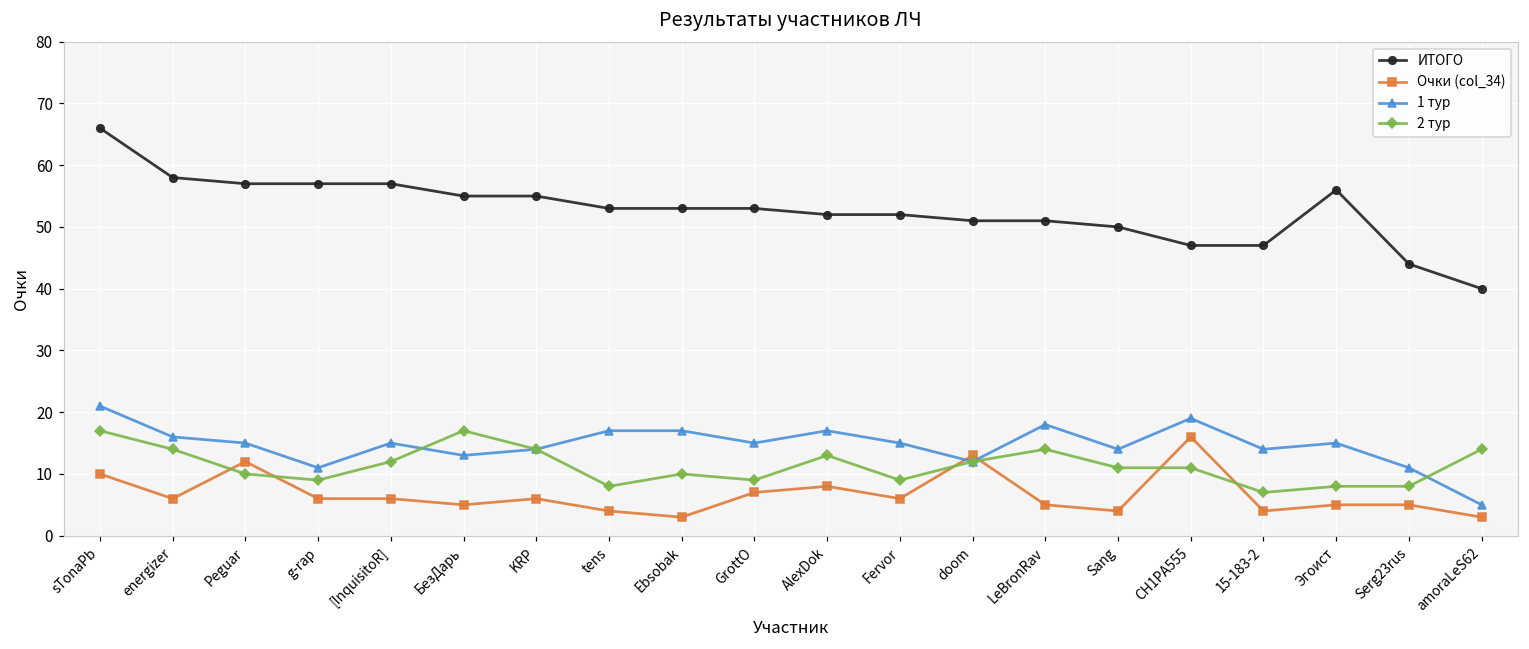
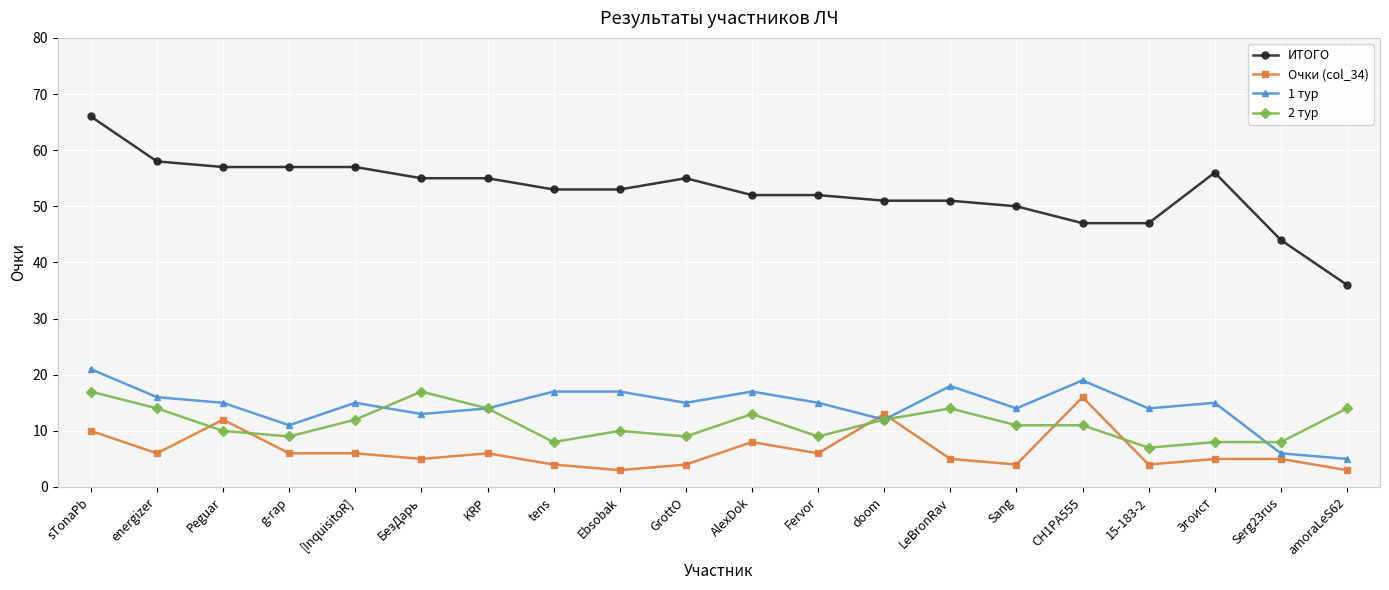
ИТОГО, GrottO: 53 -> 55
Очки (col_34), GrottO: 7 -> 4
1 тур, Serg23rus: 11 -> 6
ИТОГО, amoraLeS62: 40 -> 36
